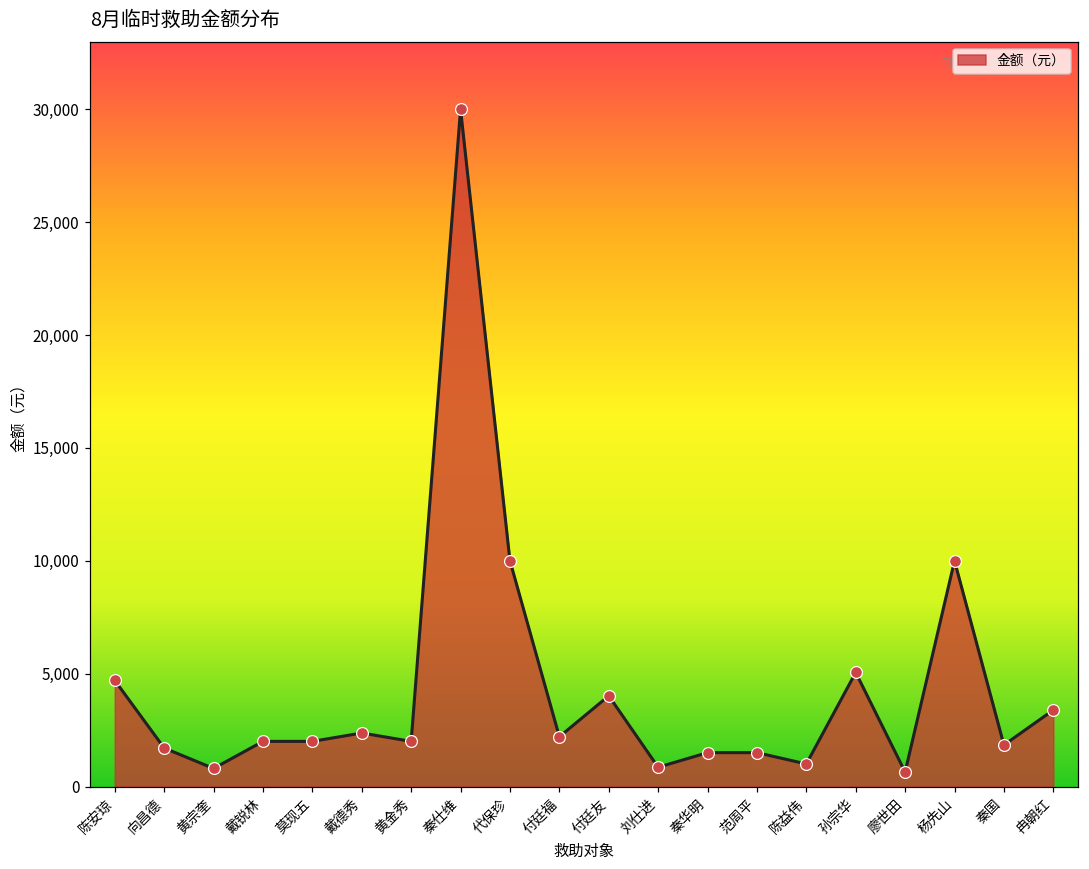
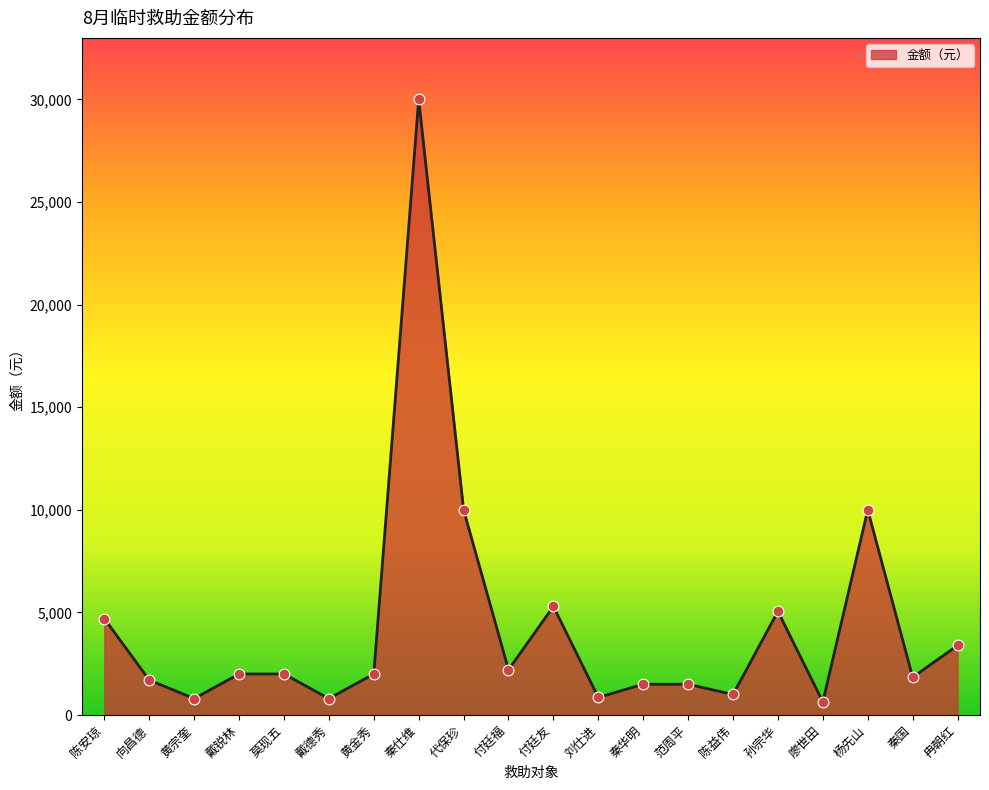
戴德秀: 2,400 -> 800
付廷友: 4,000 -> 5,300
